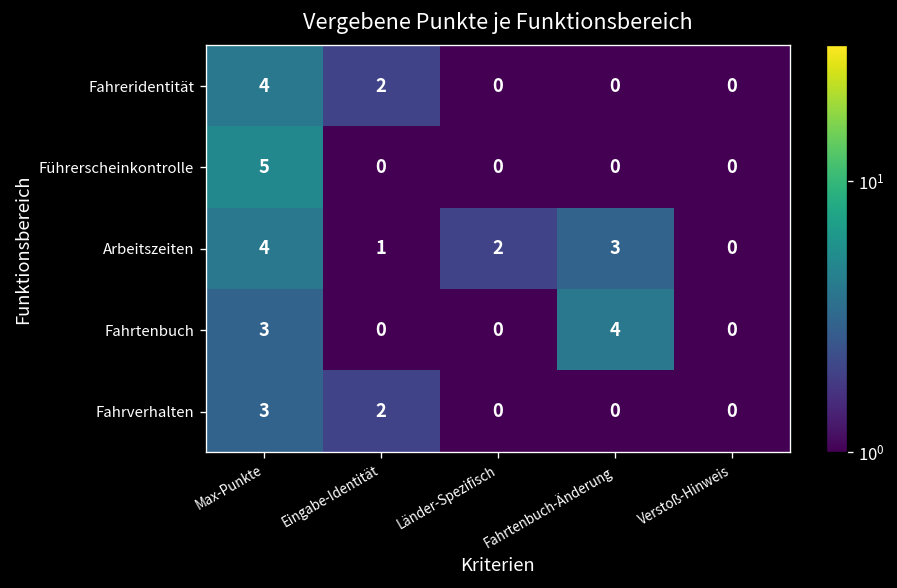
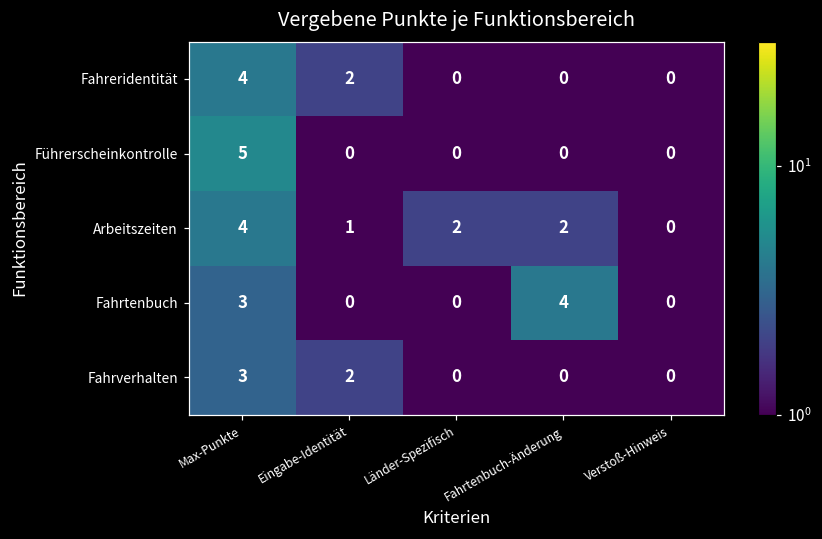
Arbeitszeiten, Fahrtenbuch-Änderung: 3 -> 2
